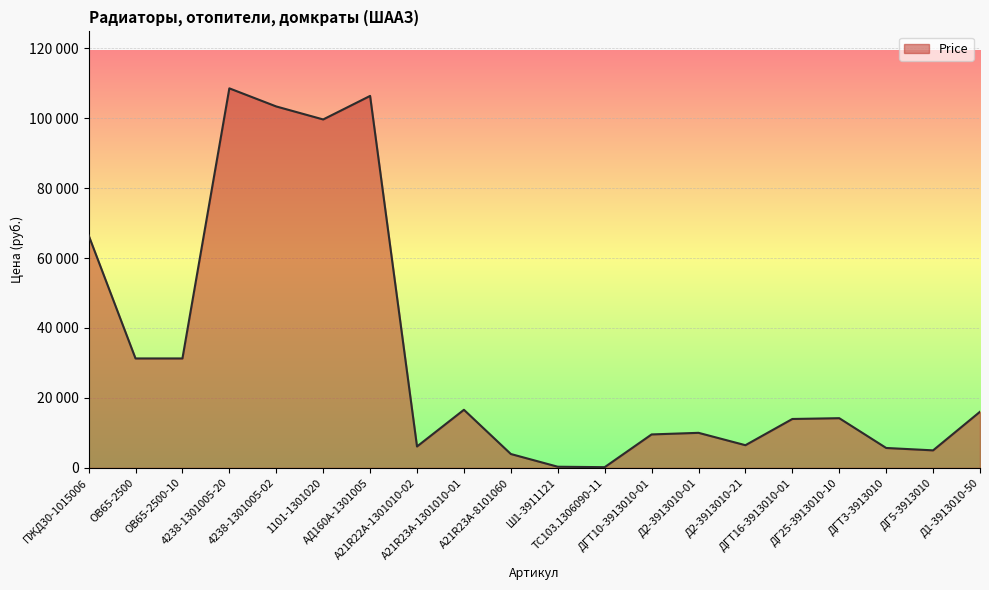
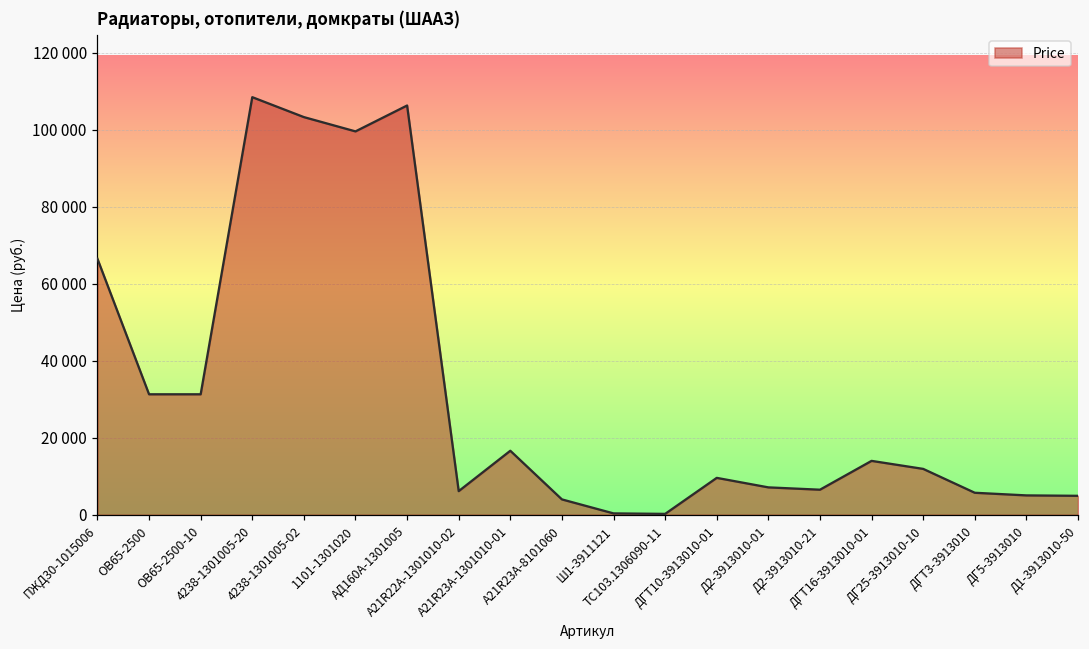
Д2-3913010-01: 10000 -> 7000
ДГ25-3913010-10: 14000 -> 12000
Д1-3913010-50: 16000 -> 5000
